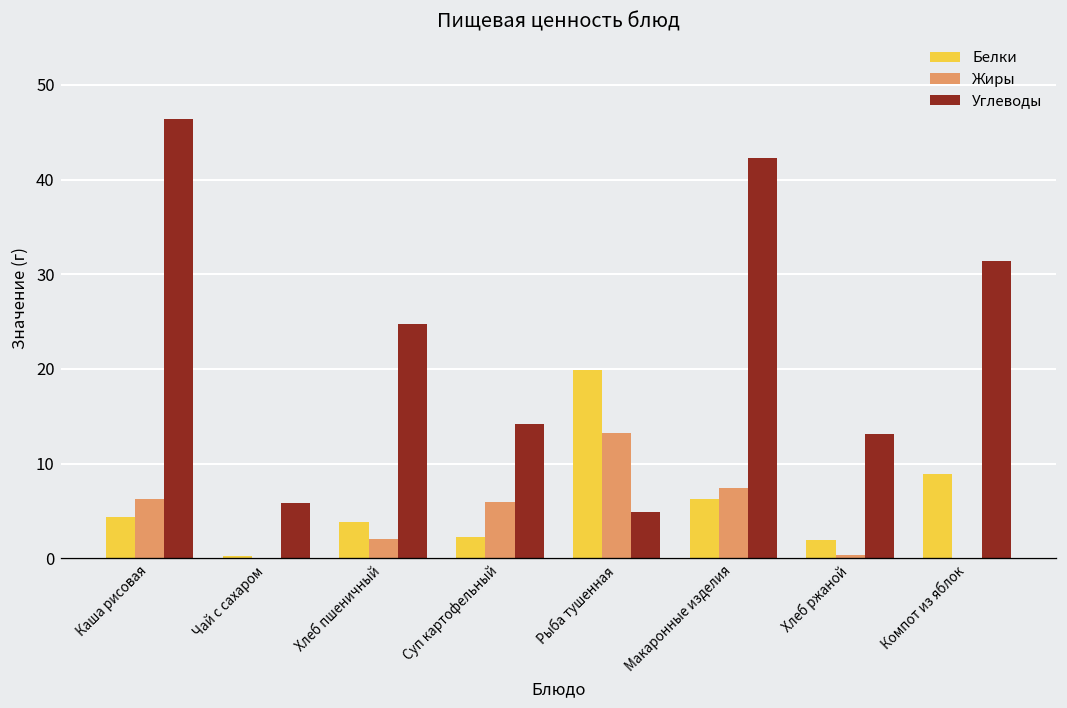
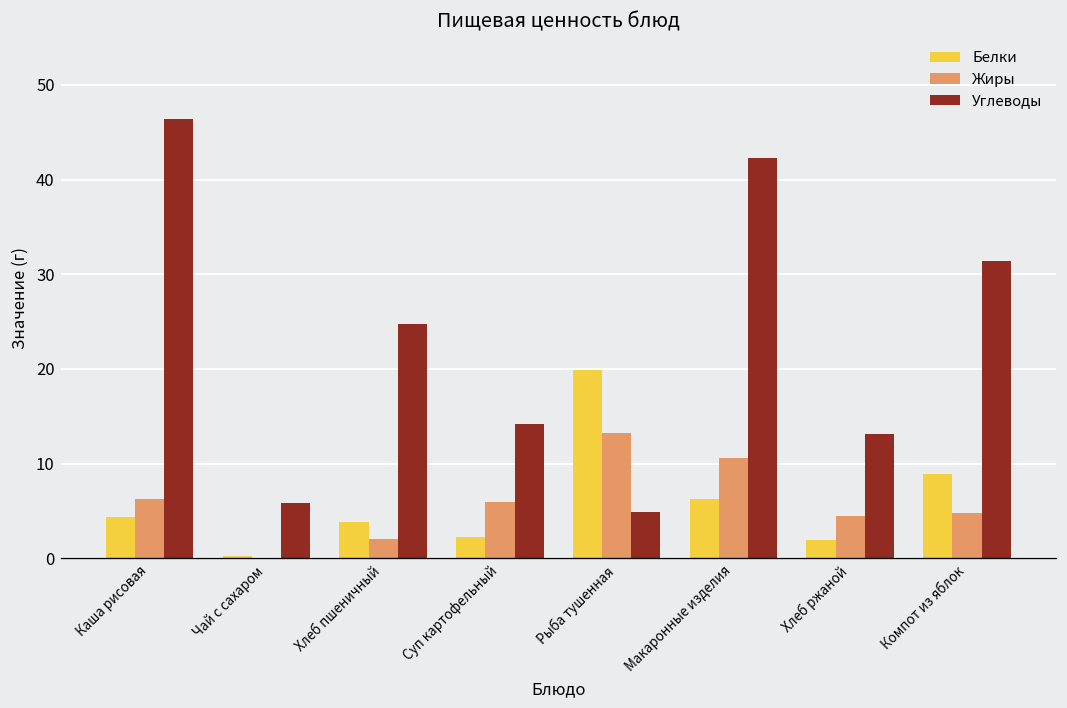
Жиры, Макаронные изделия: 7 -> 11
Жиры, Хлеб ржаной: 0 -> 4
Жиры, Компот из яблок: 0 -> 5
